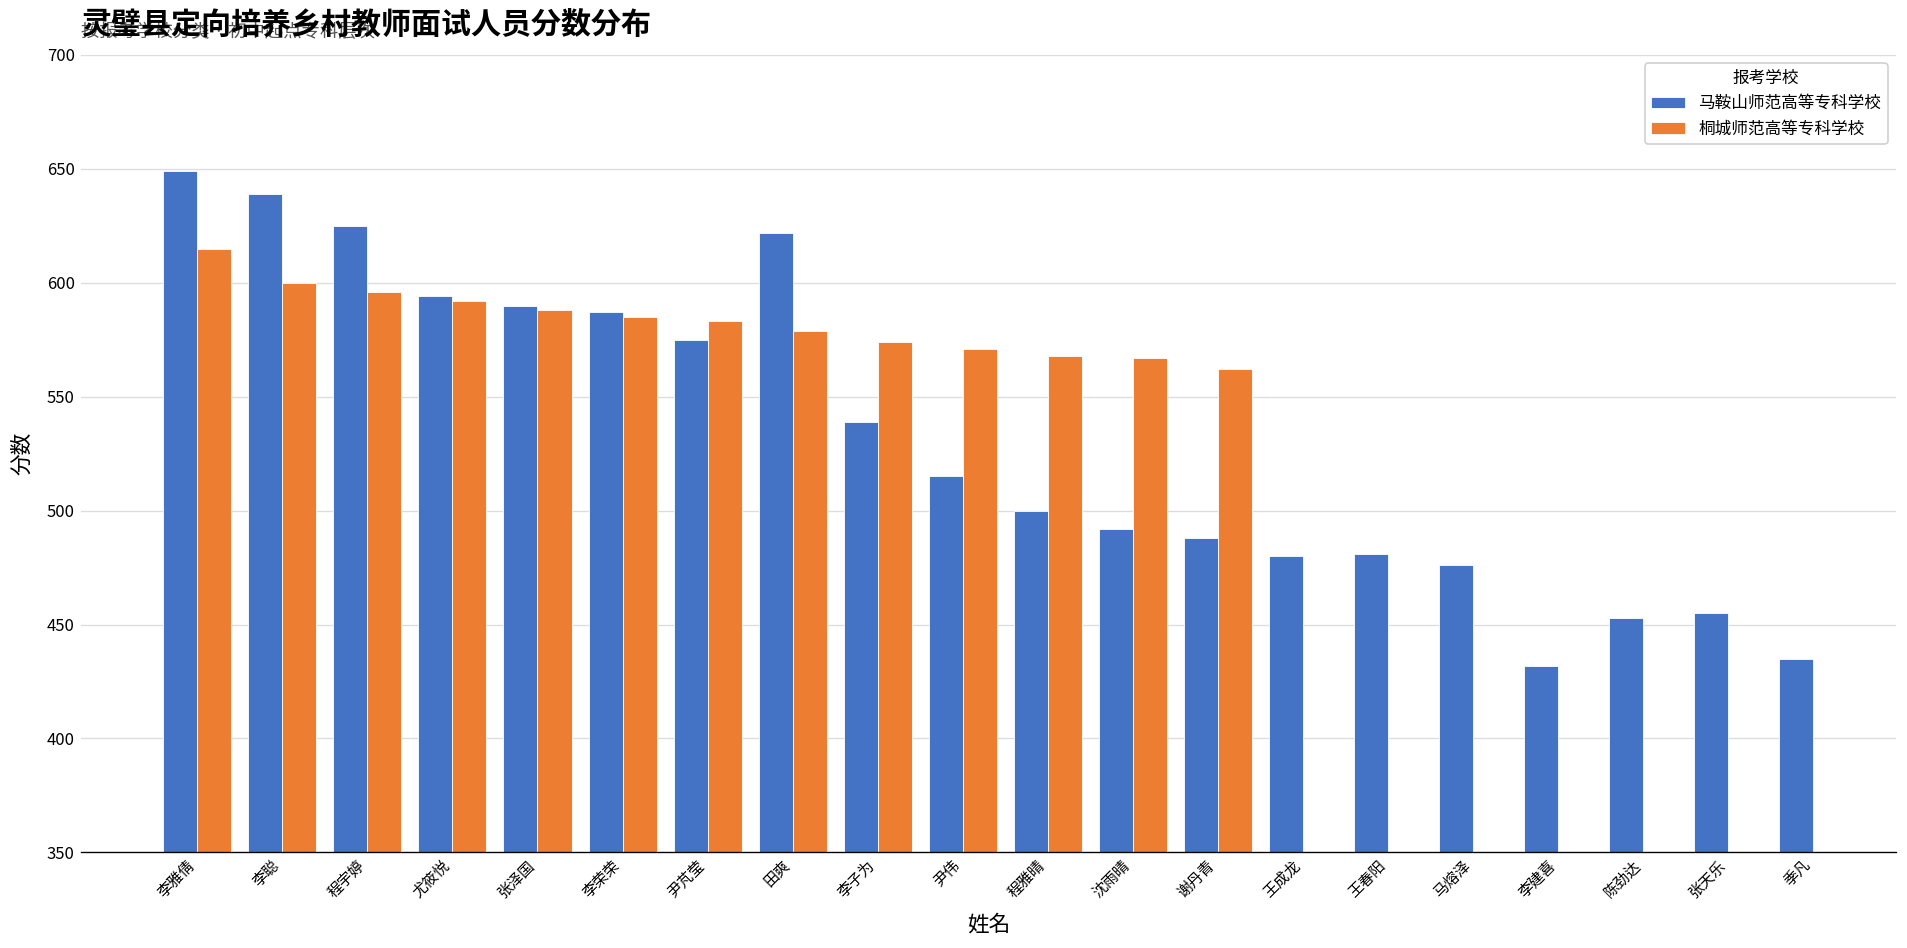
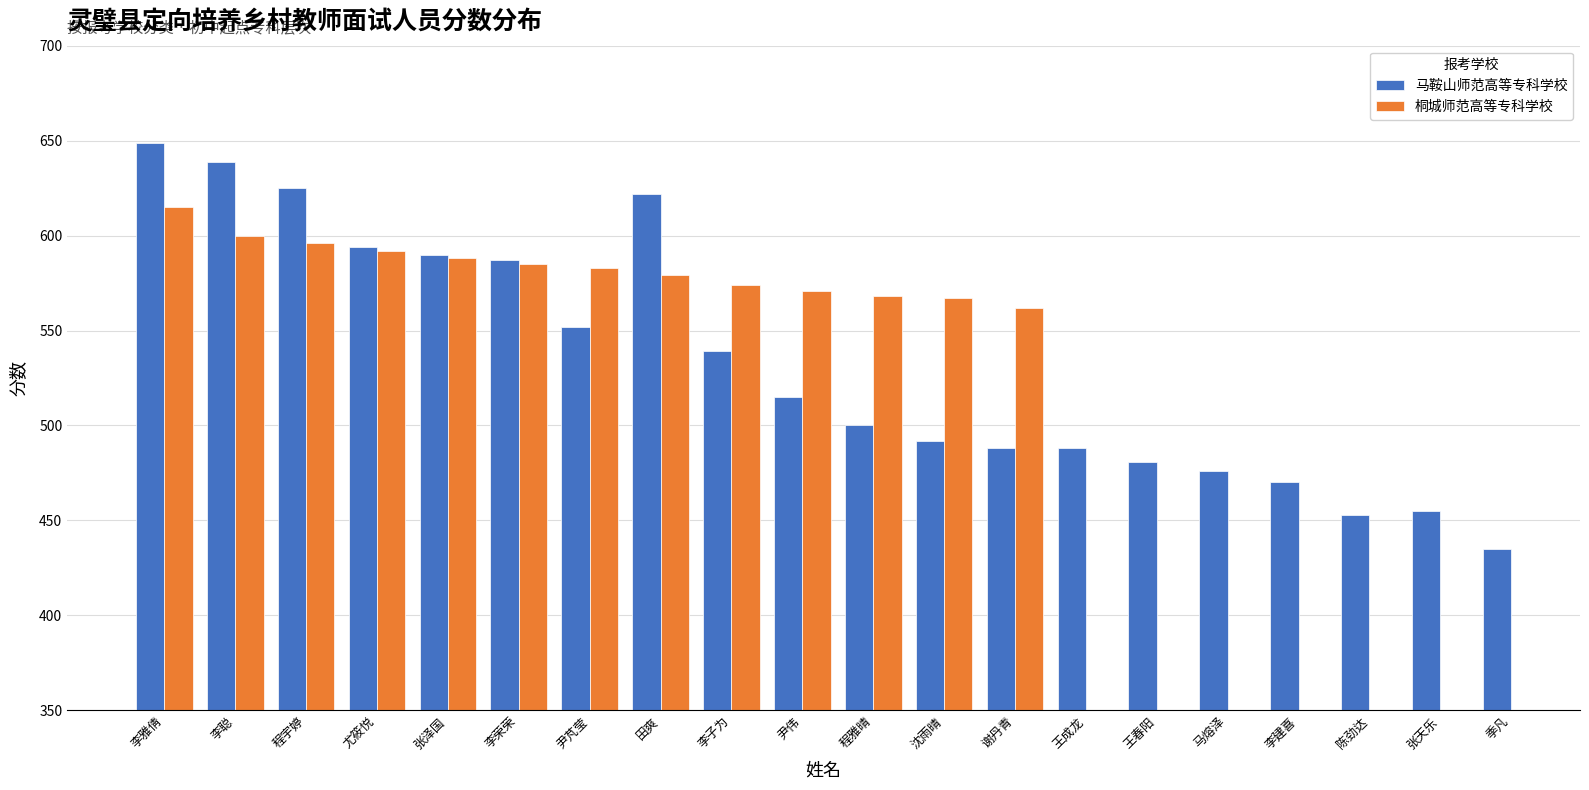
马鞍山师范高等专科学校, 尹芃莹: 575 -> 552
马鞍山师范高等专科学校, 王成龙: 480 -> 488
马鞍山师范高等专科学校, 李建喜: 432 -> 470
